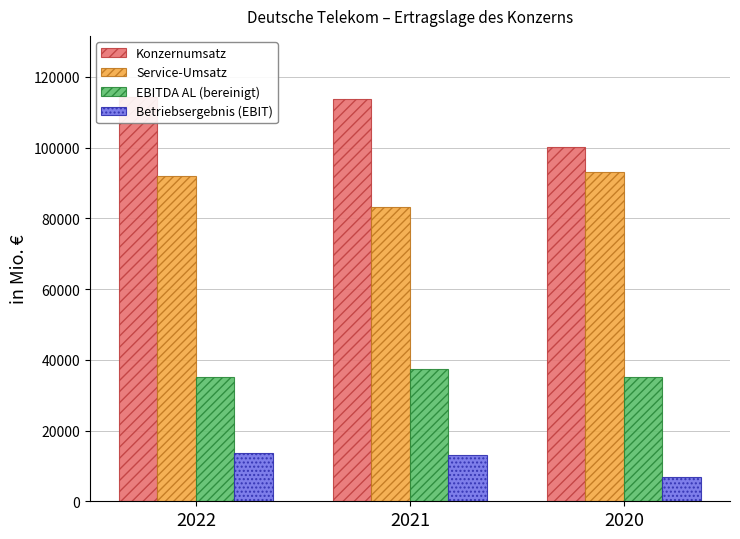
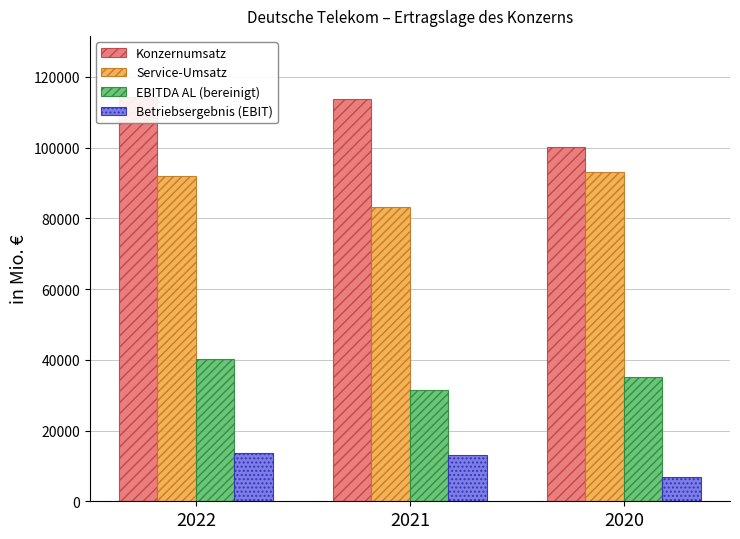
EBITDA AL (bereinigt), 2022: 35000 -> 40000
EBITDA AL (bereinigt), 2021: 37000 -> 32000
